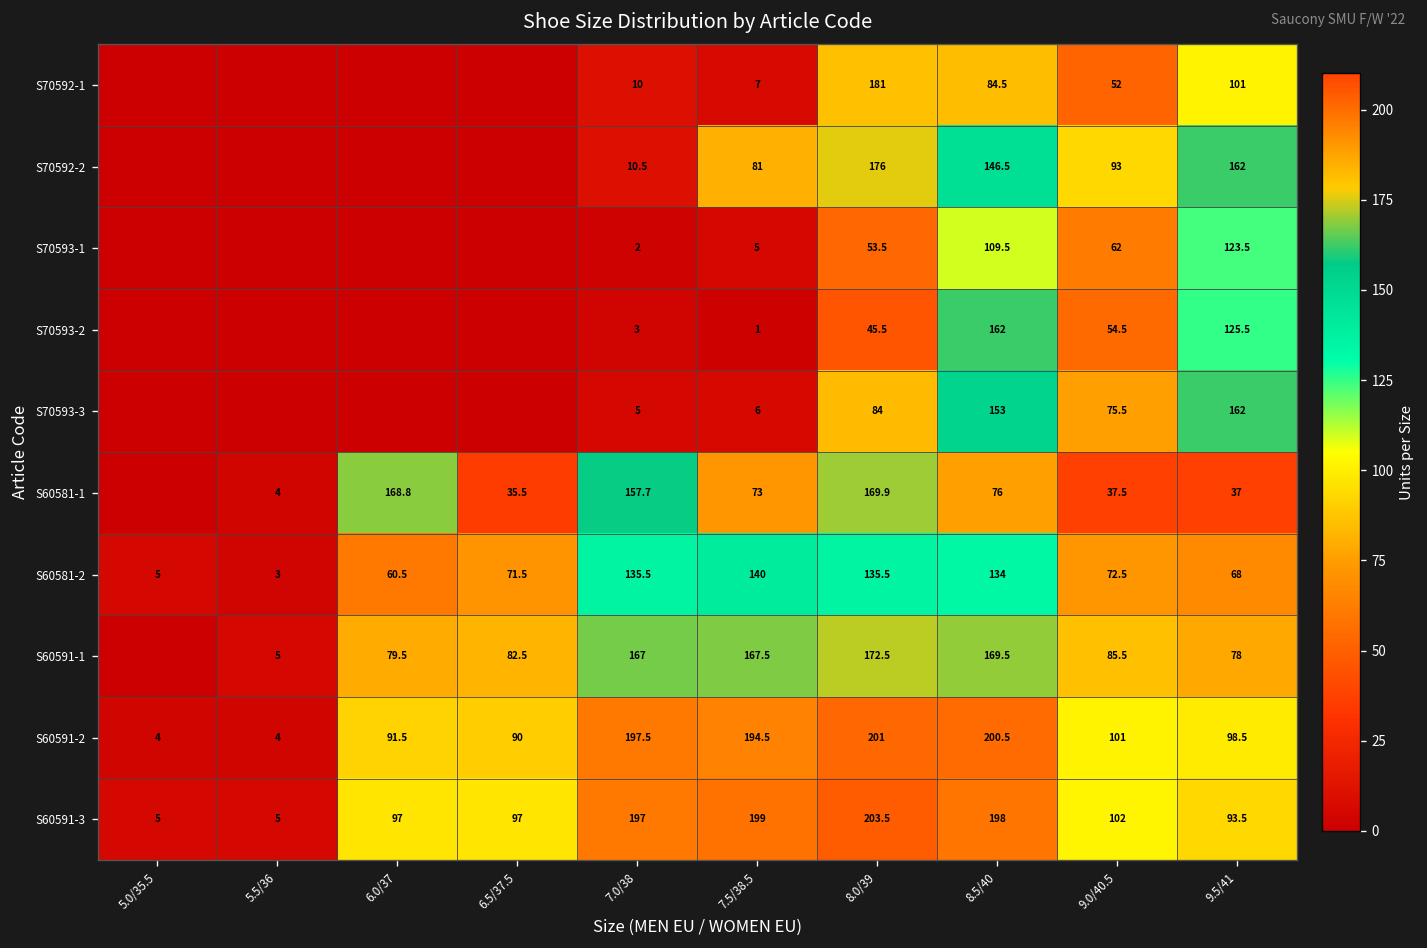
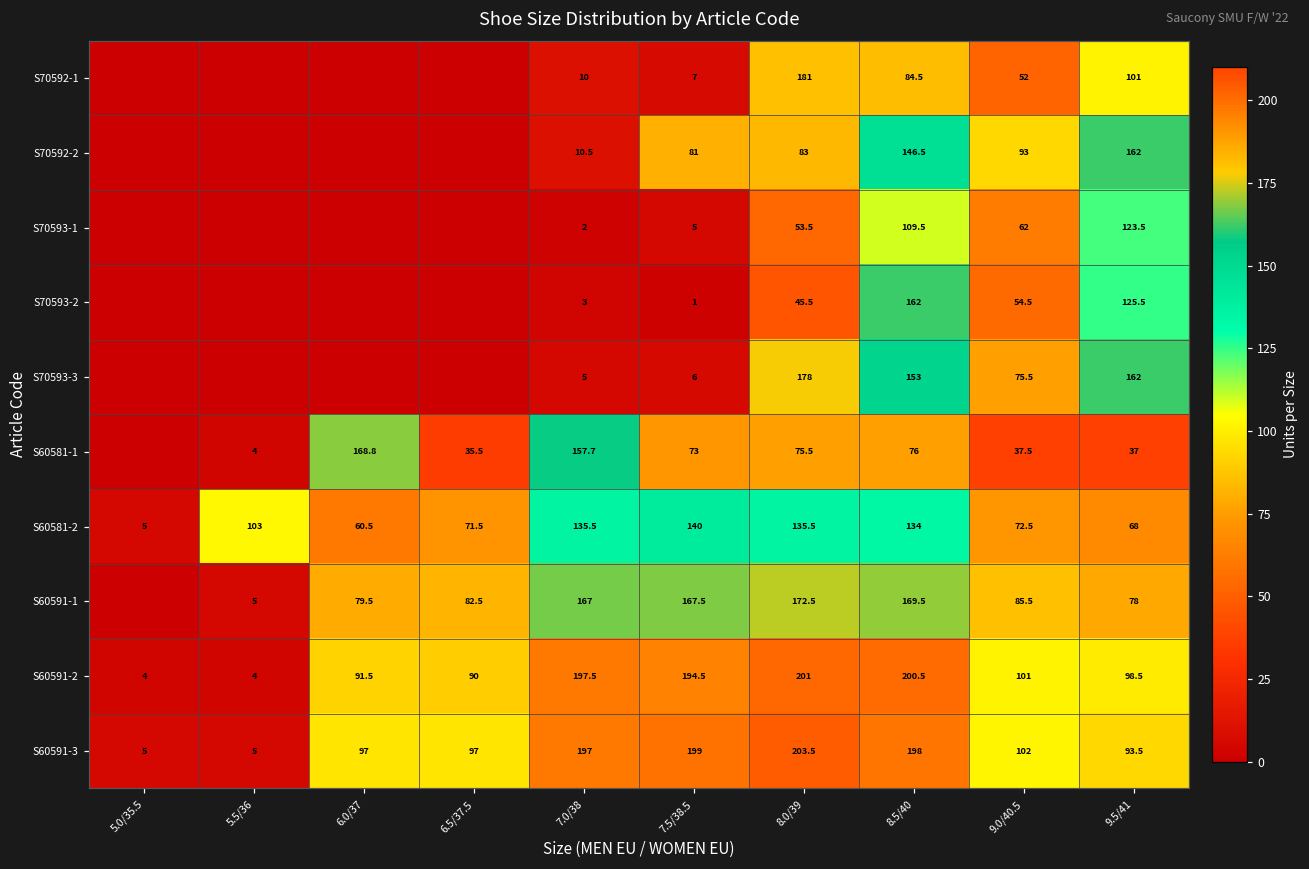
S70592-2, 8.0/39: 176 -> 83
S70593-3, 8.0/39: 84 -> 178
S60581-1, 8.0/39: 169.9 -> 75.5
S60581-2, 5.5/36: 3 -> 103
